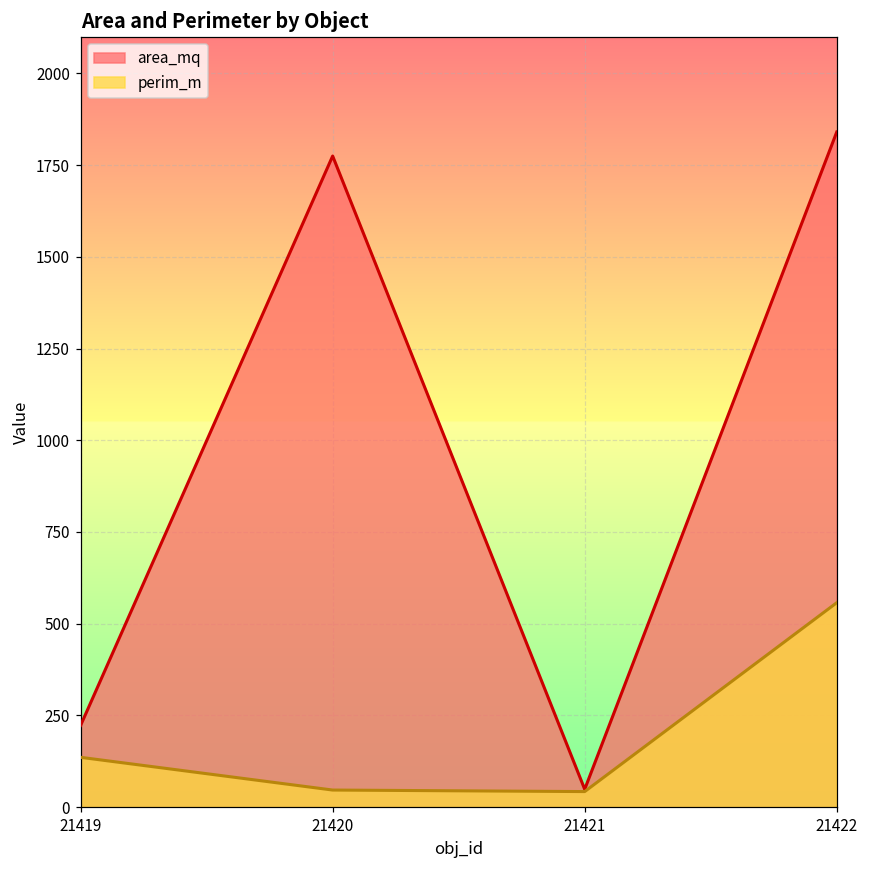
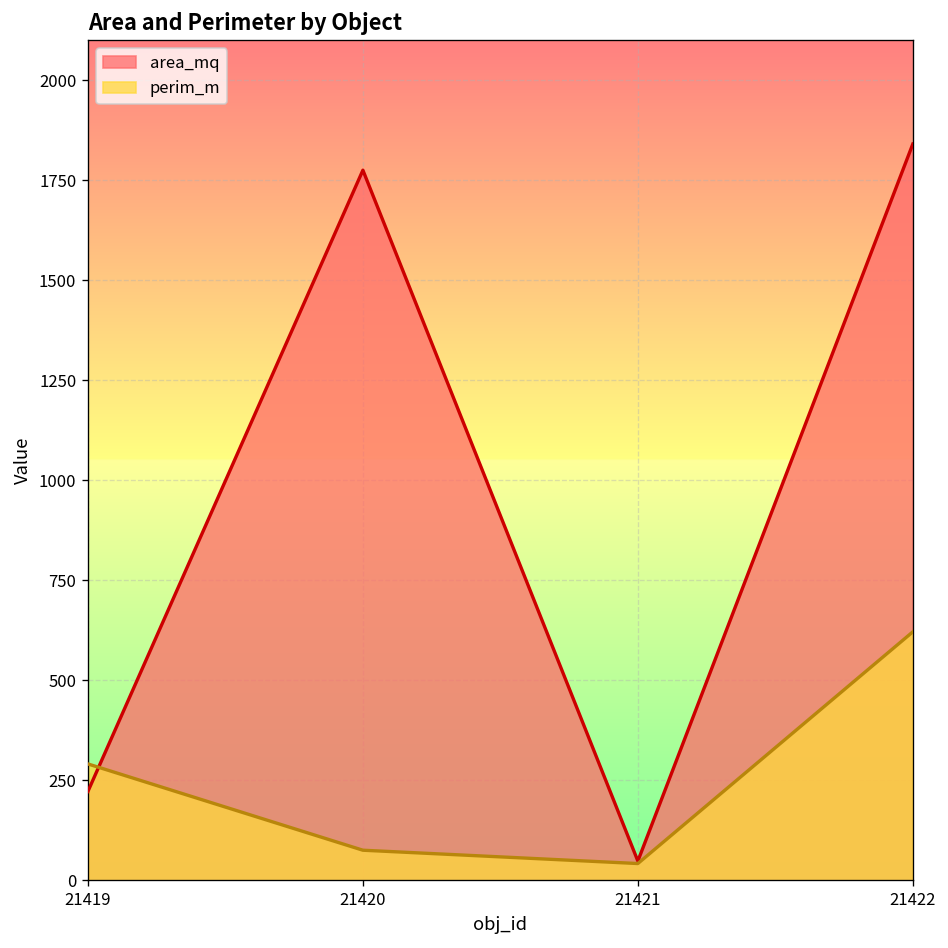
perim_m, 21419: 140 -> 290
perim_m, 21420: 50 -> 80
perim_m, 21422: 560 -> 620
